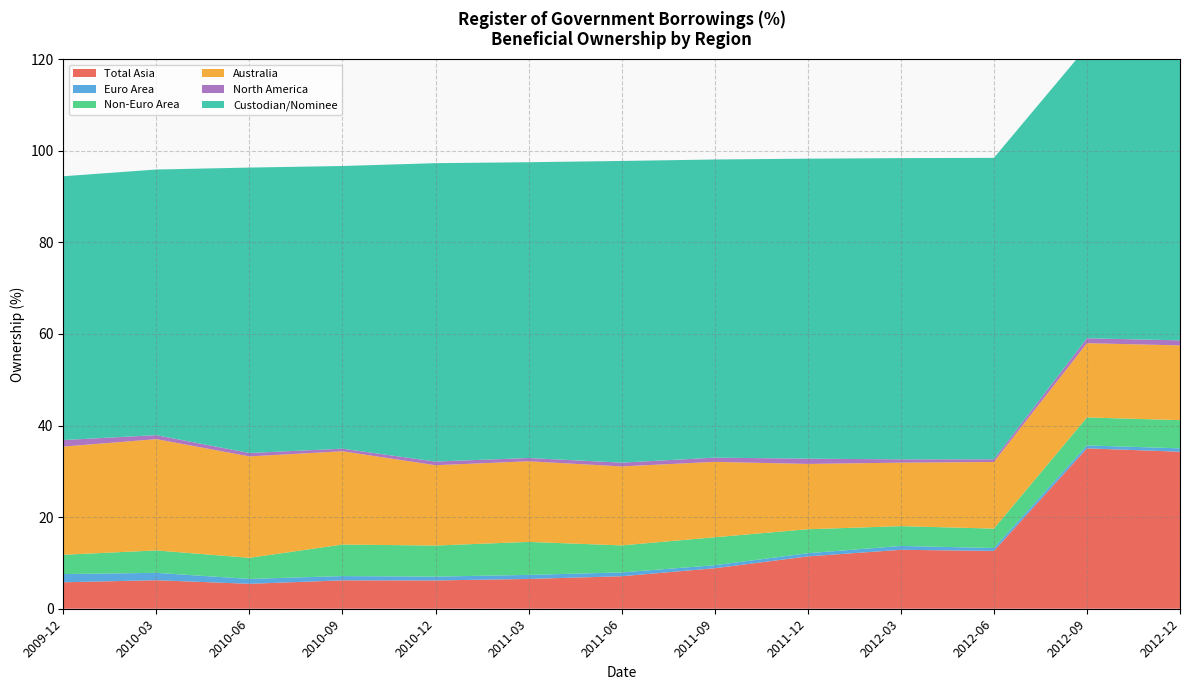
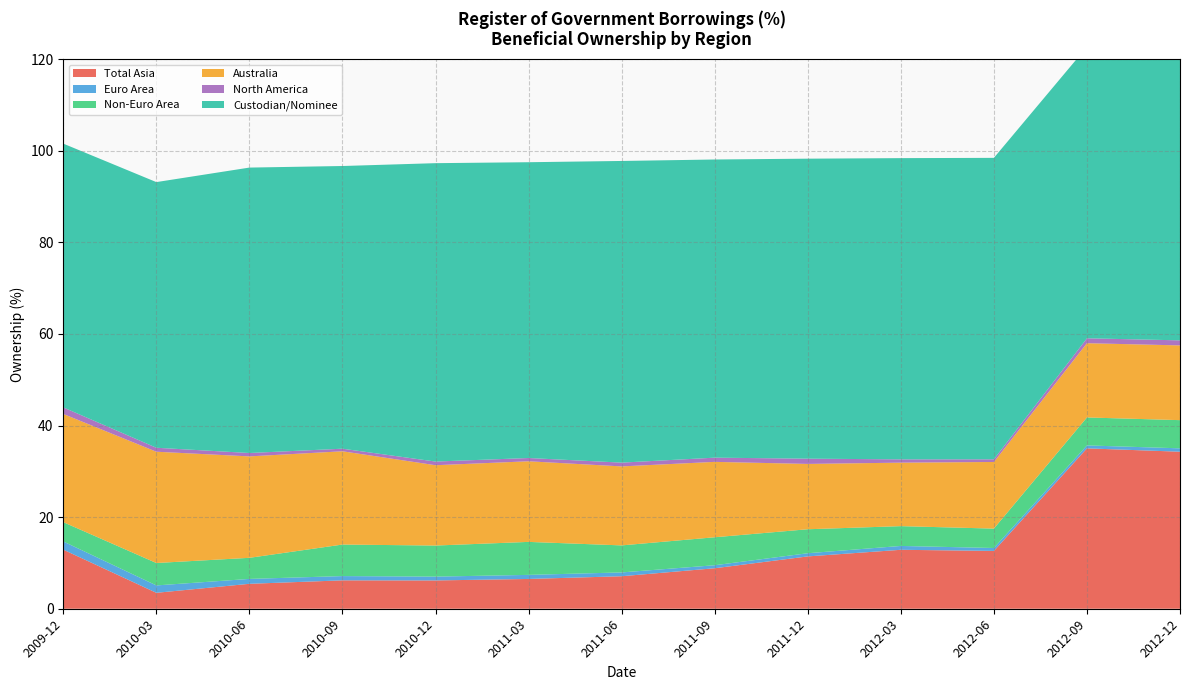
Total Asia, 2009-12: 6 -> 13
Total Asia, 2010-03: 6 -> 3
